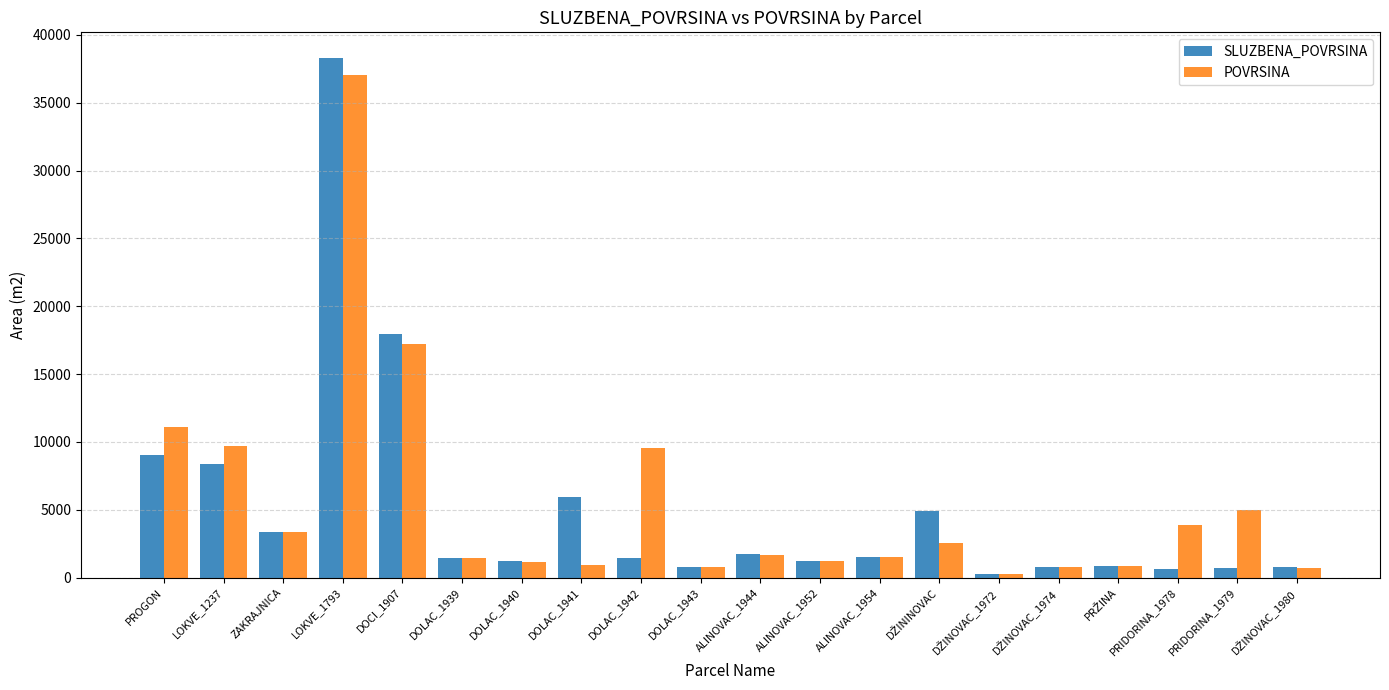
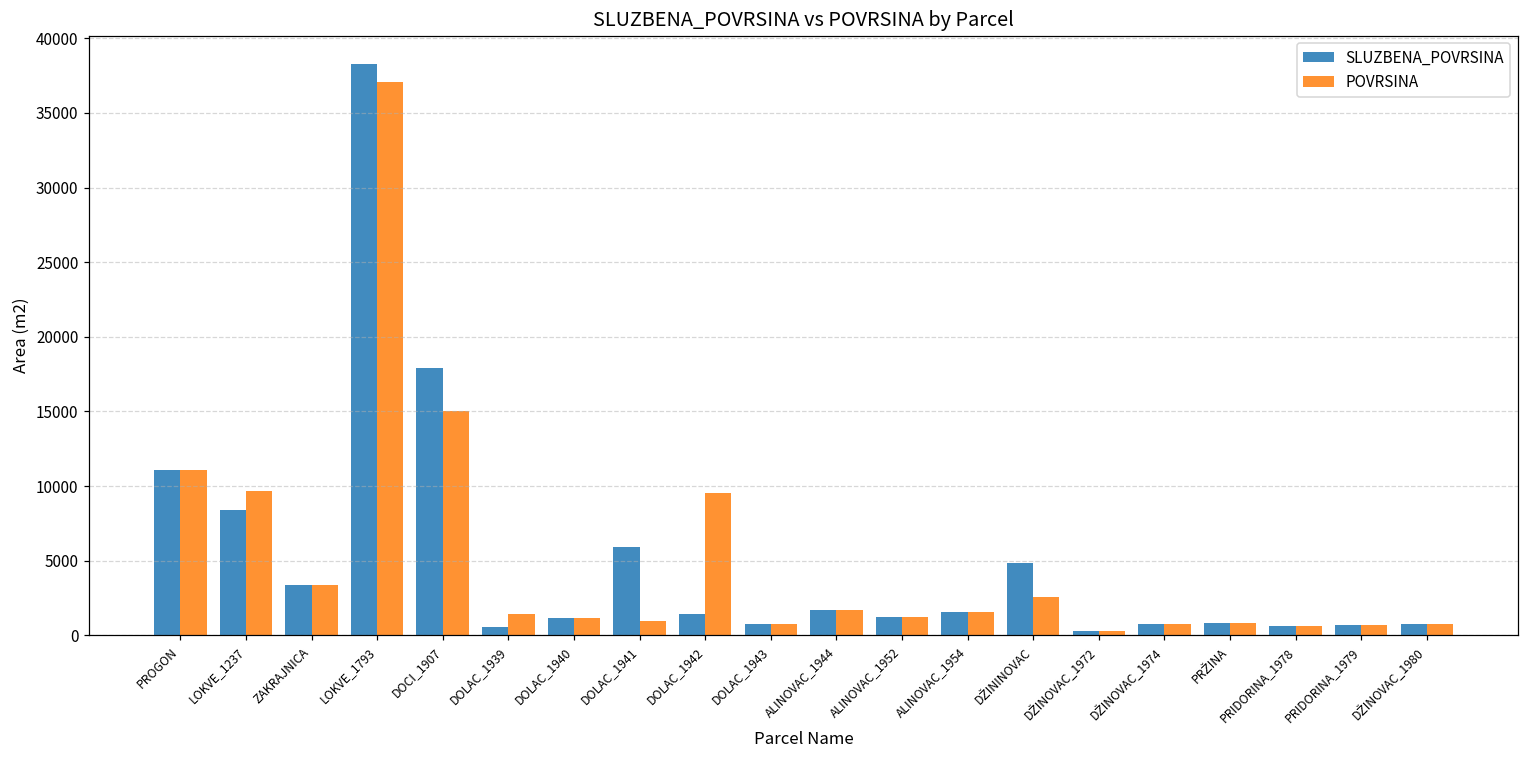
SLUZBENA_POVRSINA, PROGON: 9000 -> 11100
POVRSINA, DOCI_1907: 17200 -> 15000
SLUZBENA_POVRSINA, DOLAC_1939: 1400 -> 500
POVRSINA, PRIDORINA_1978: 3900 -> 600
POVRSINA, PRIDORINA_1979: 5000 -> 700
